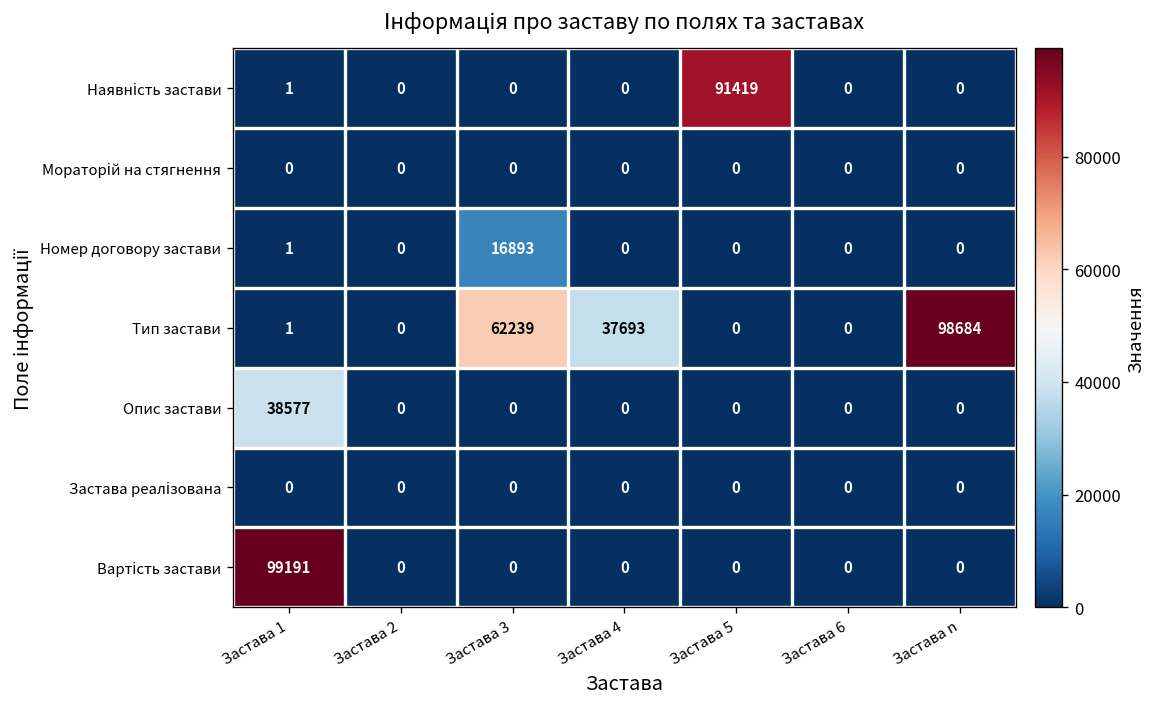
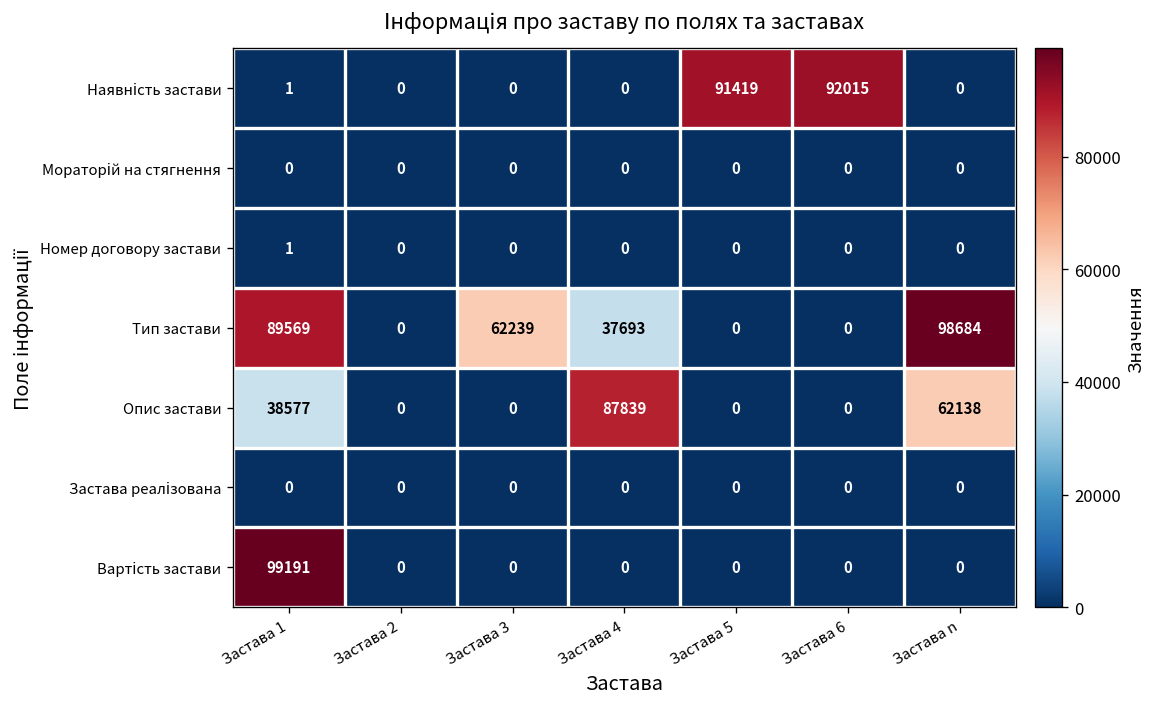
Наявність застави, Застава 6: 0 -> 92015
Номер договору застави, Застава 3: 16893 -> 0
Тип застави, Застава 1: 1 -> 89569
Опис застави, Застава 4: 0 -> 87839
Опис застави, Застава n: 0 -> 62138
